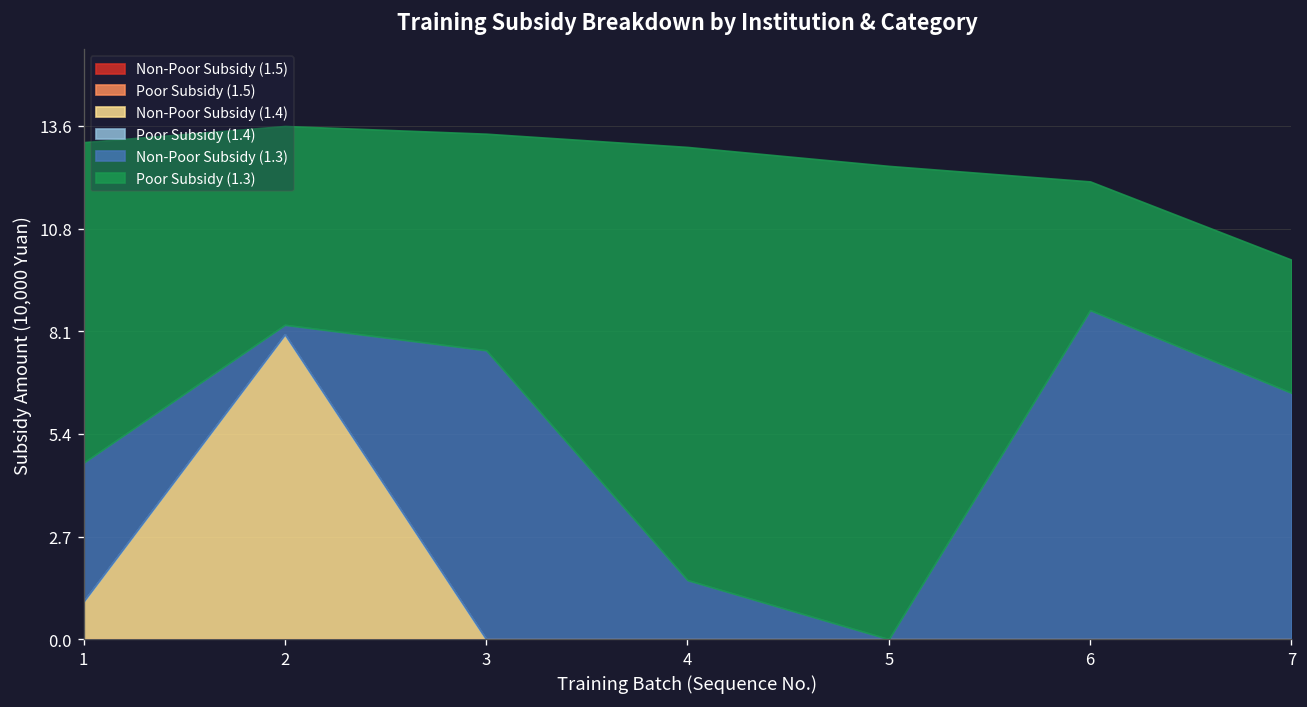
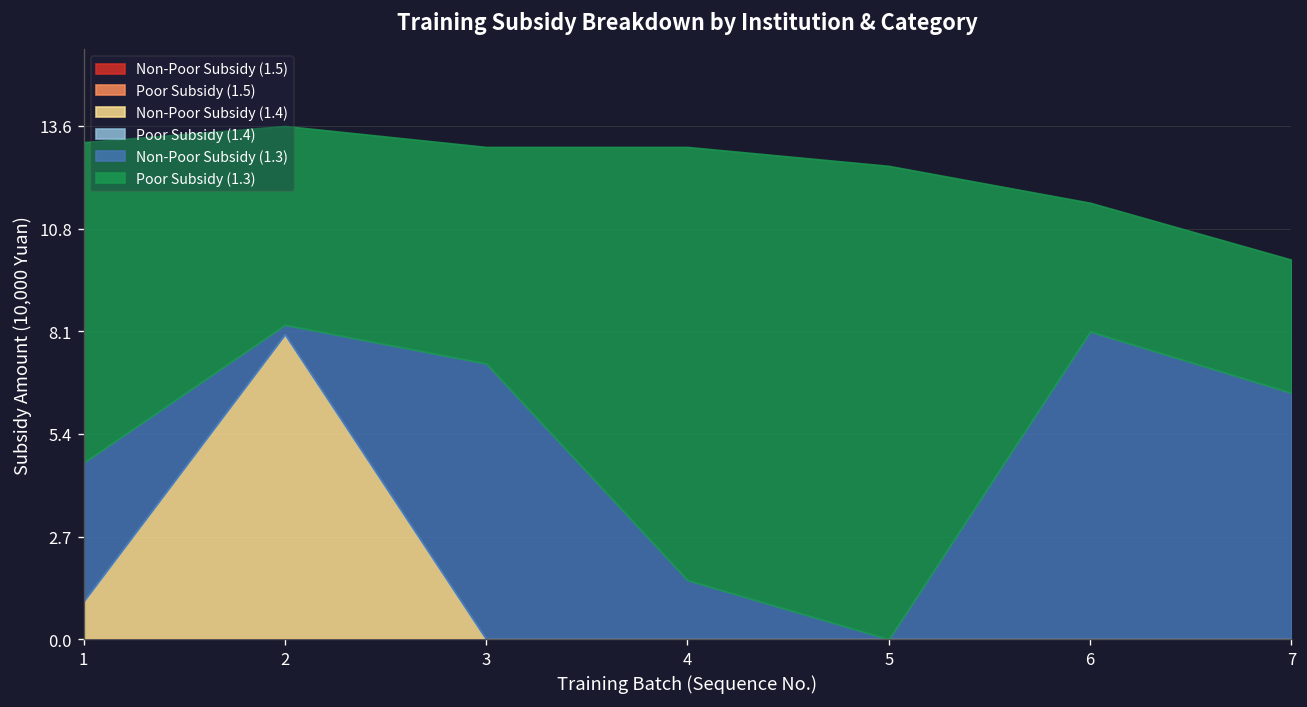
Non-Poor Subsidy (1.3), 3: 7.6 -> 7.3
Non-Poor Subsidy (1.3), 6: 8.7 -> 8.1
